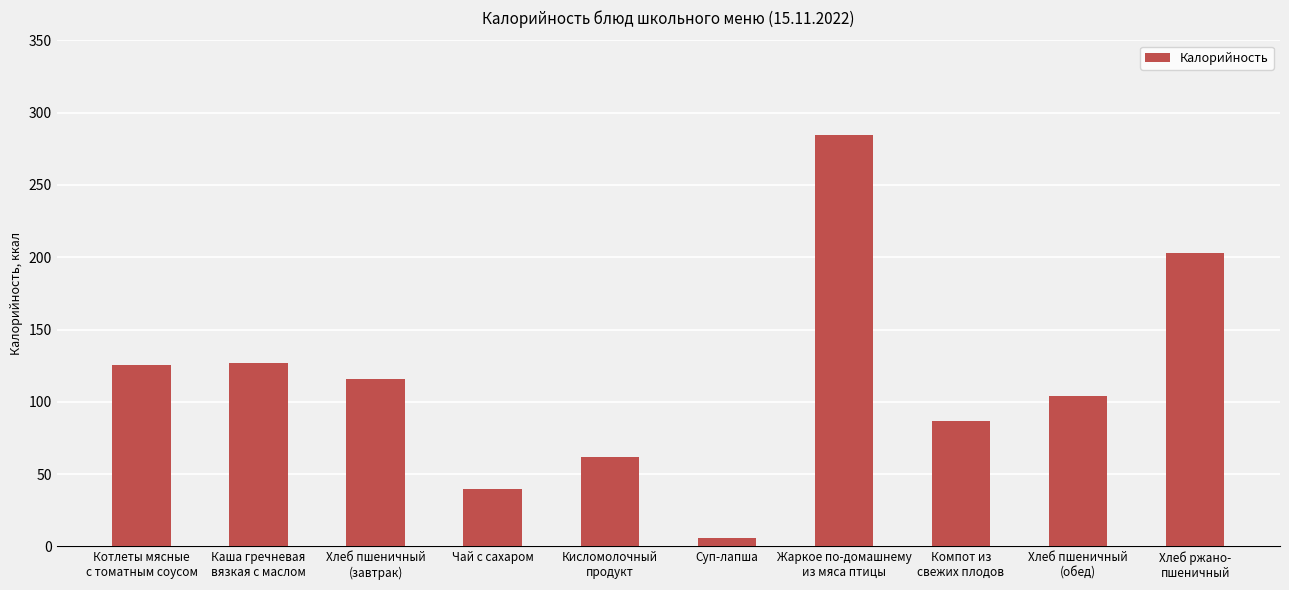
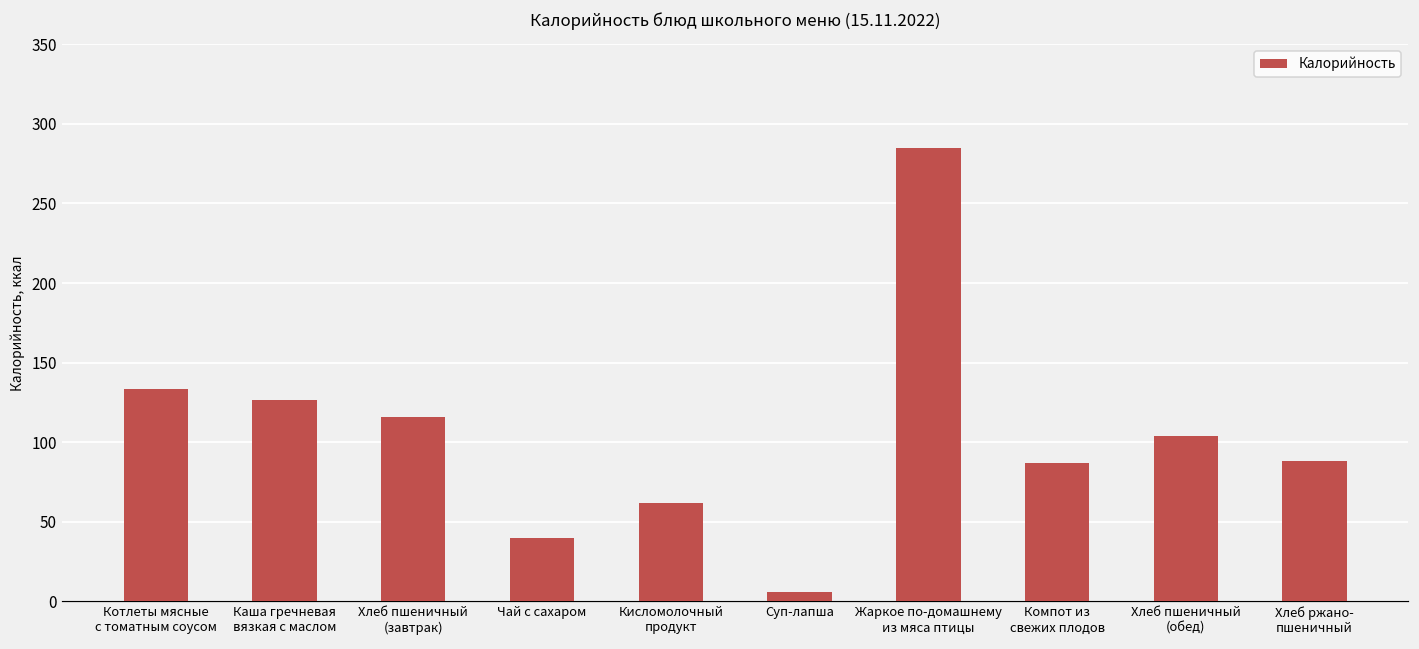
Котлеты мясные с томатным соусом: 125 -> 133
Хлеб ржано- пшеничный: 203 -> 88
